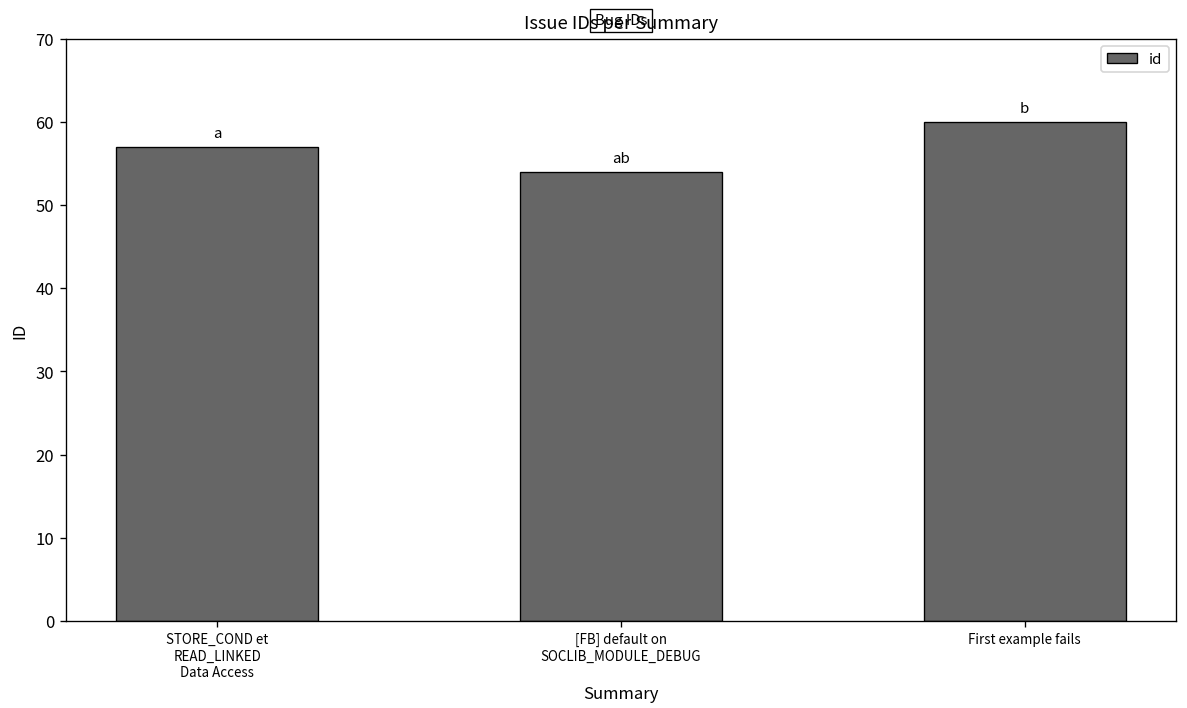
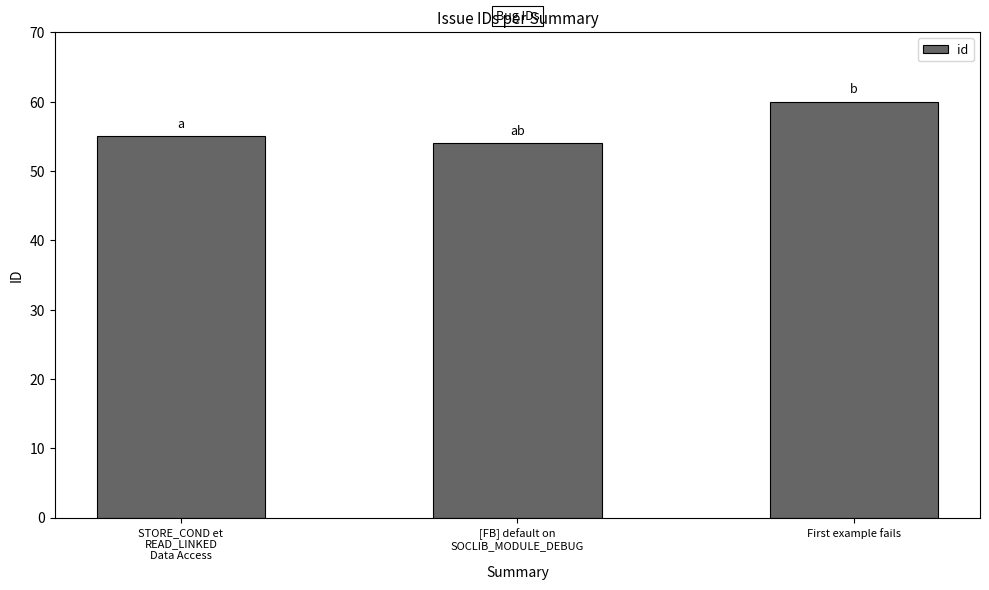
STORE_COND et READ_LINKED Data Access: 57 -> 55
